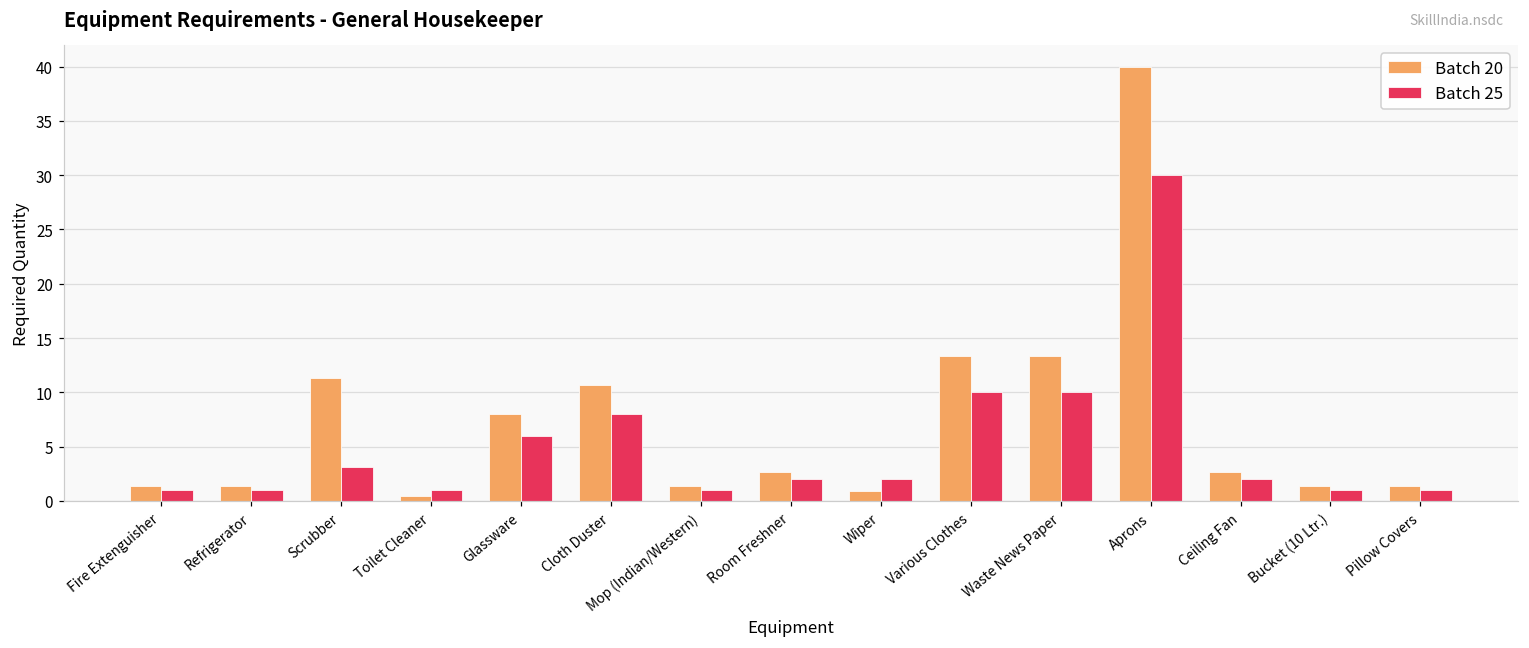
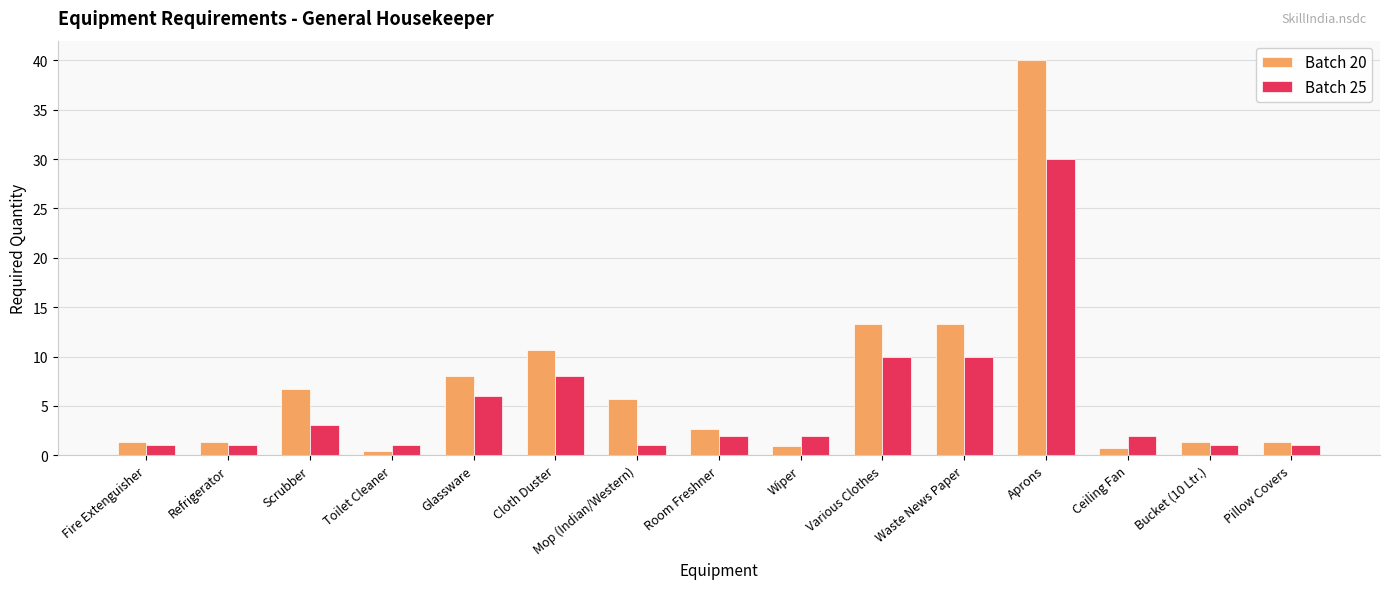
Batch 20, Scrubber: 11 -> 7
Batch 20, Mop (Indian/Western): 1 -> 6
Batch 20, Ceiling Fan: 3 -> 1
